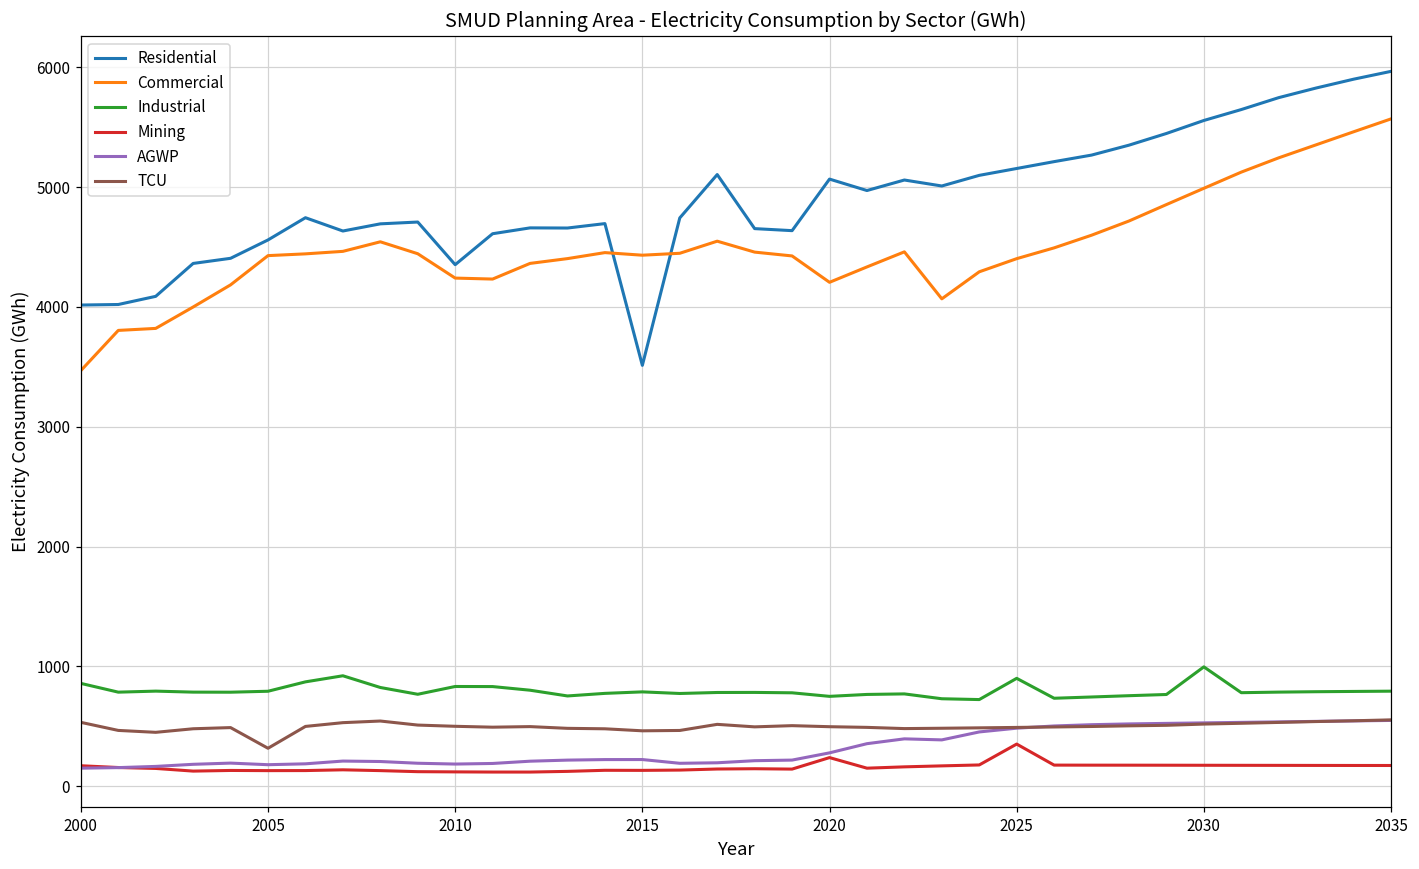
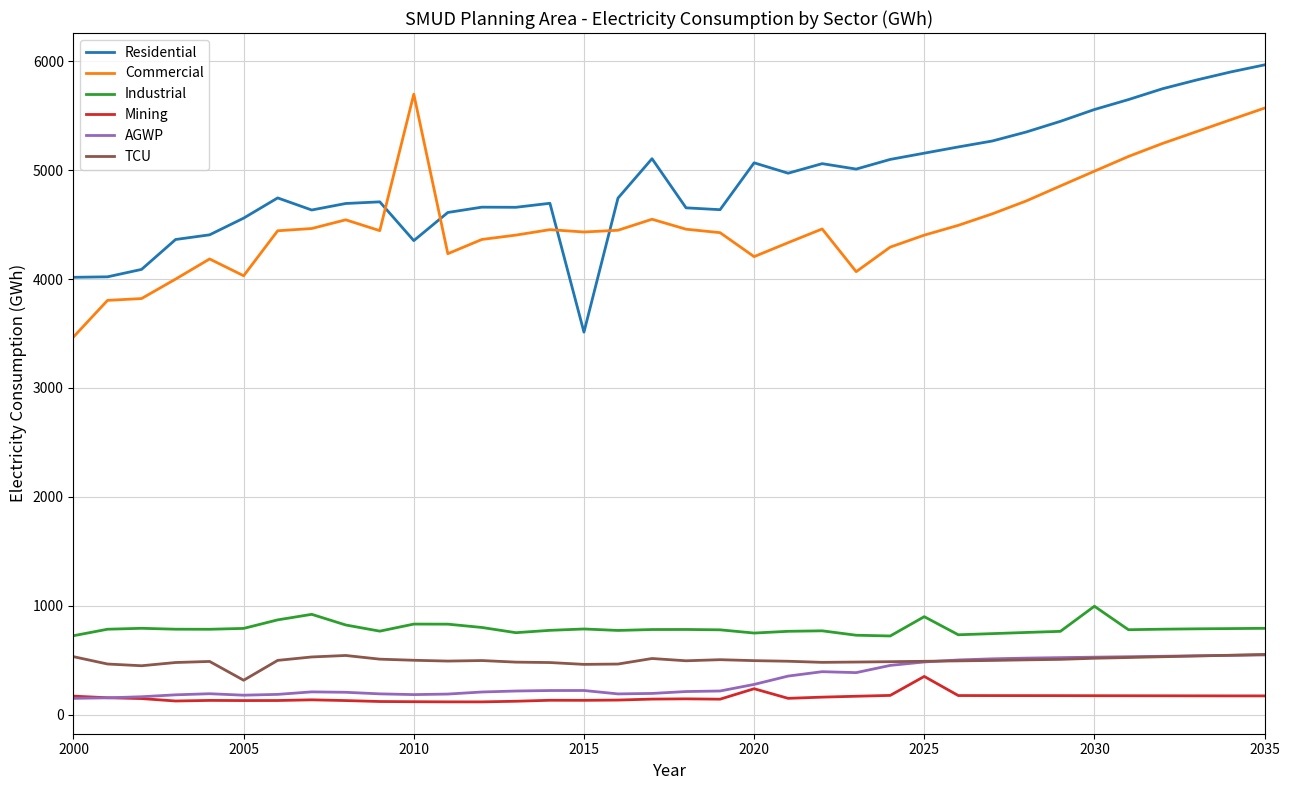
Industrial, 2000: 860 -> 730
Commercial, 2005: 4430 -> 4030
Commercial, 2010: 4240 -> 5700
